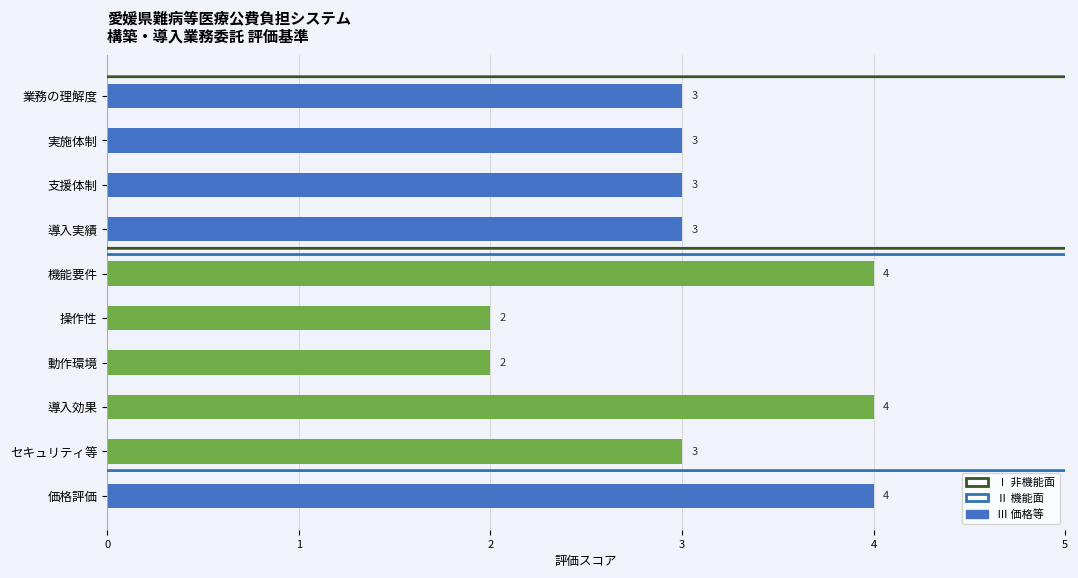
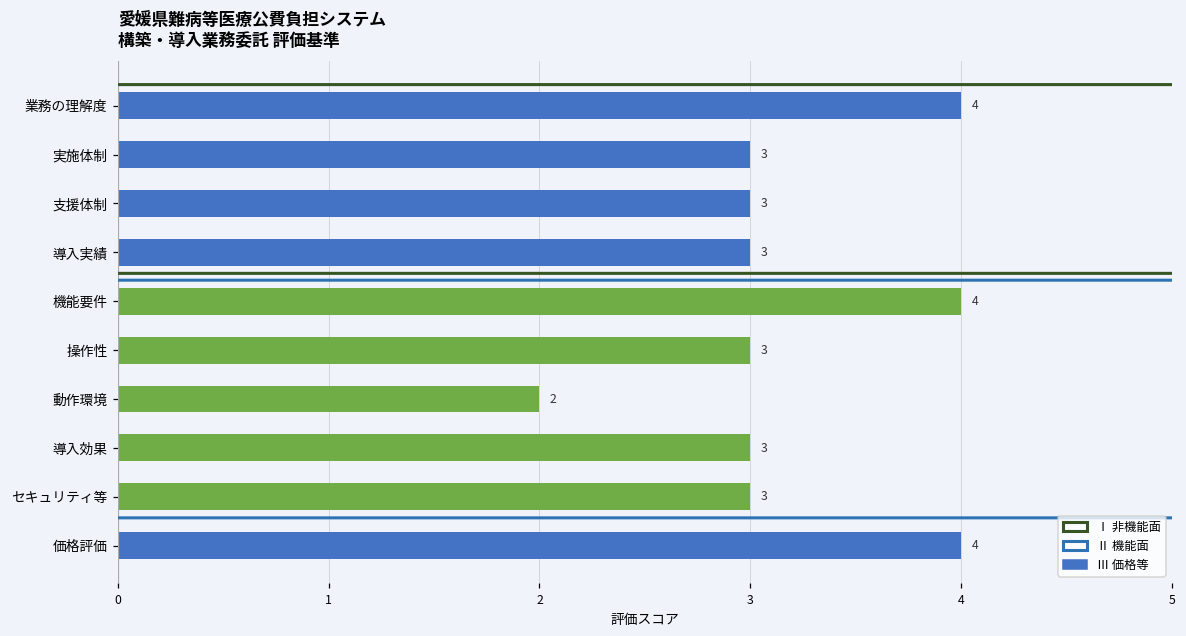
業務の理解度: 3 -> 4
操作性: 2 -> 3
導入効果: 4 -> 3
